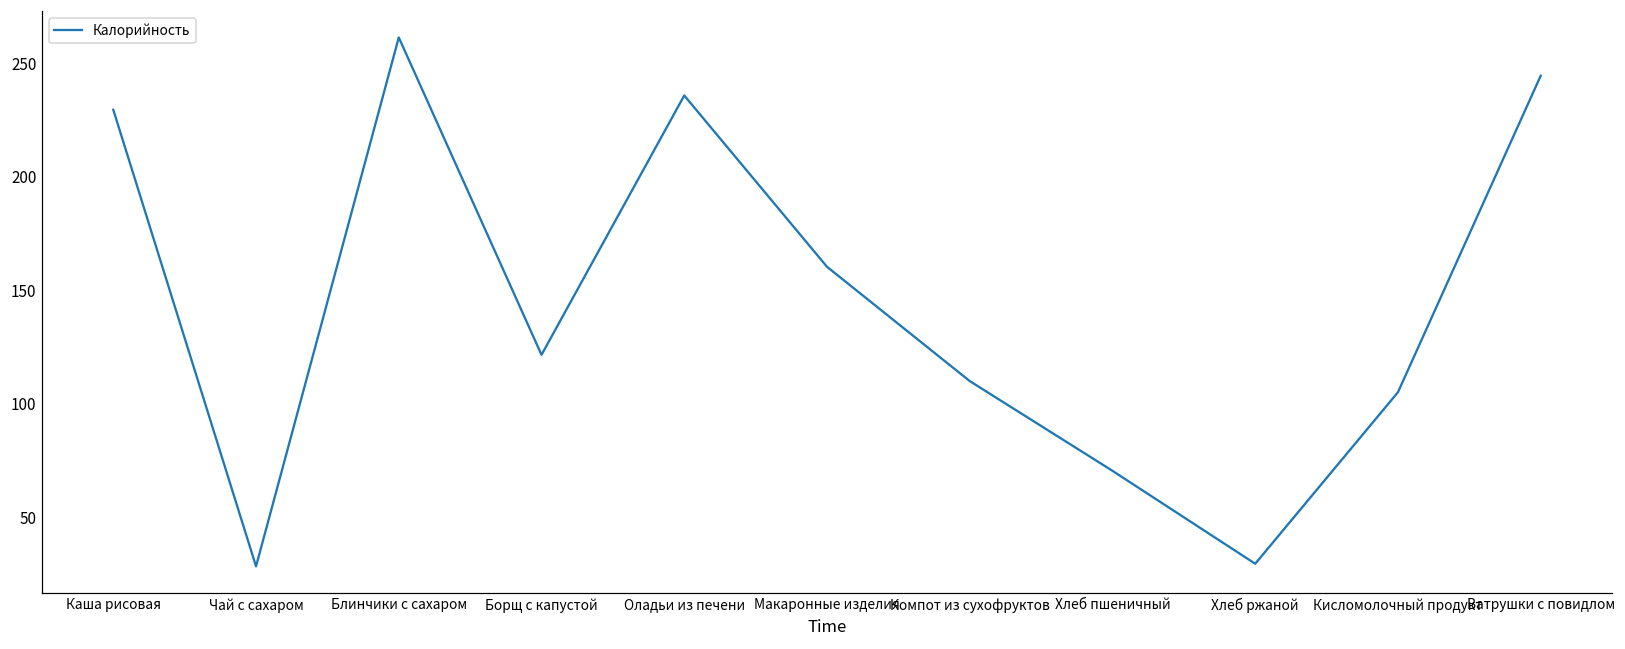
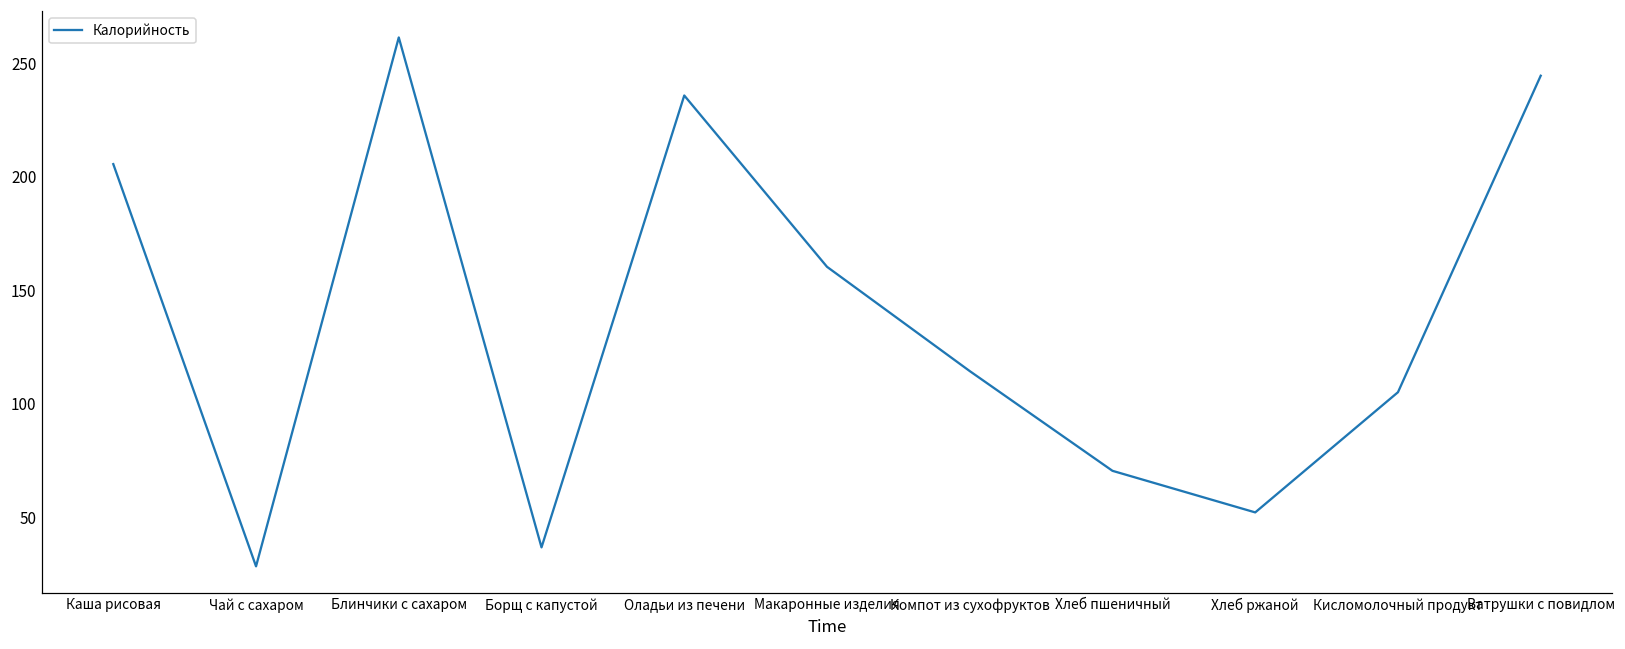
Каша рисовая: 229 -> 206
Борщ с капустой: 122 -> 37
Компот из сухофруктов: 110 -> 114
Хлеб ржаной: 30 -> 52
